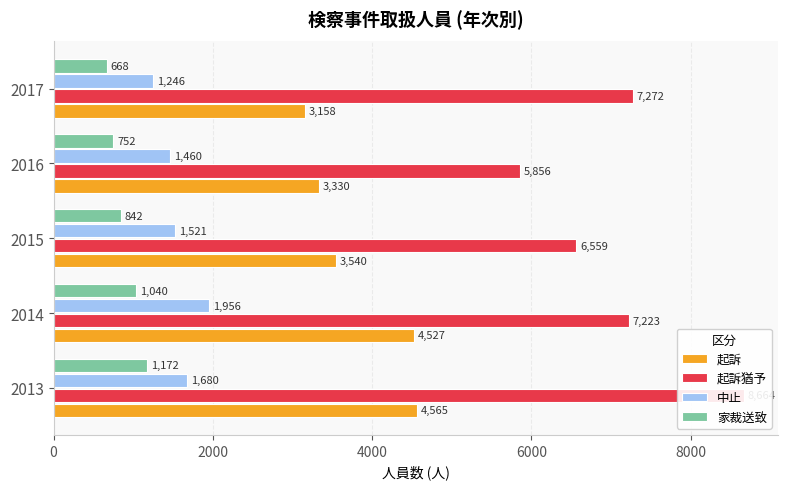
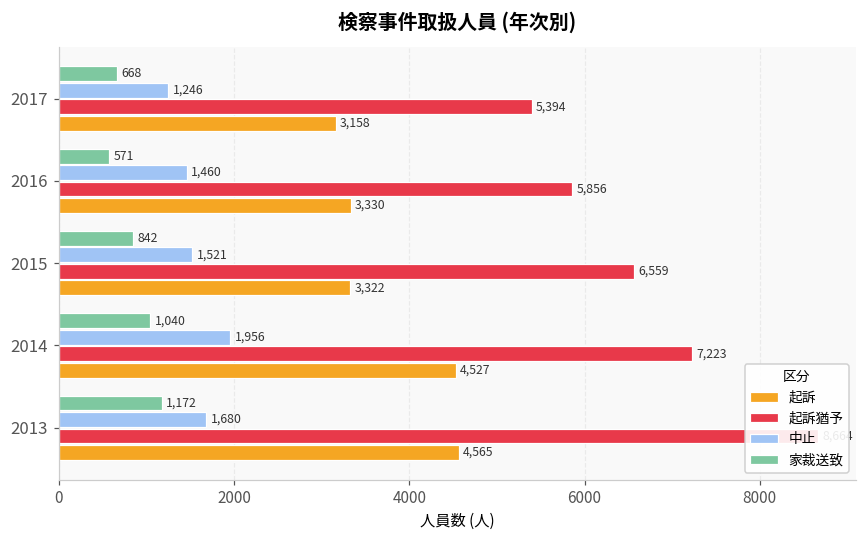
起訴猶予, 2017: 7,272 -> 5,394
家裁送致, 2016: 752 -> 571
起訴, 2015: 3,540 -> 3,322
